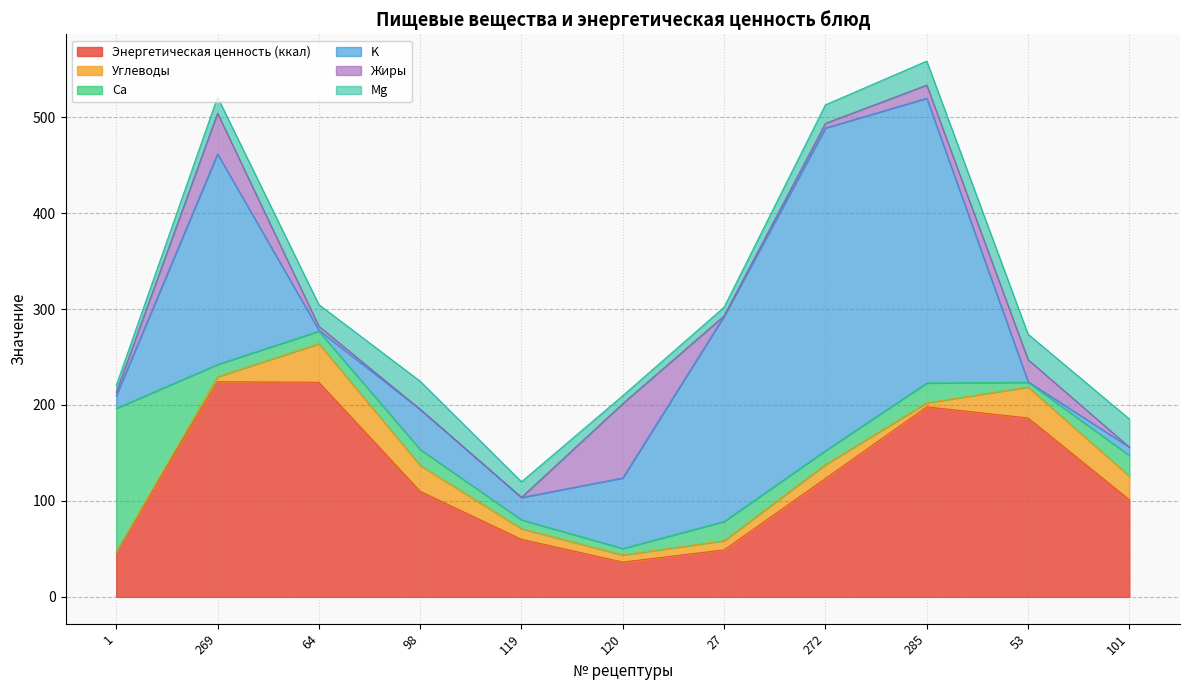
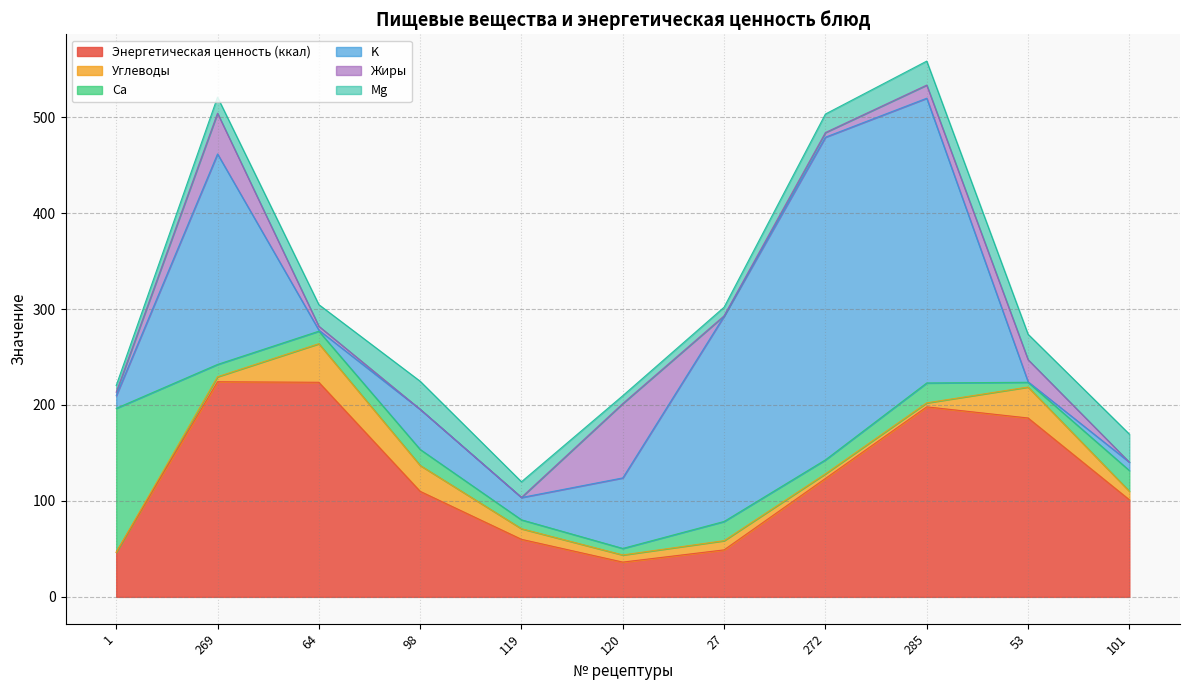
Углеводы, 272: 10 -> 0
Углеводы, 101: 20 -> 10
